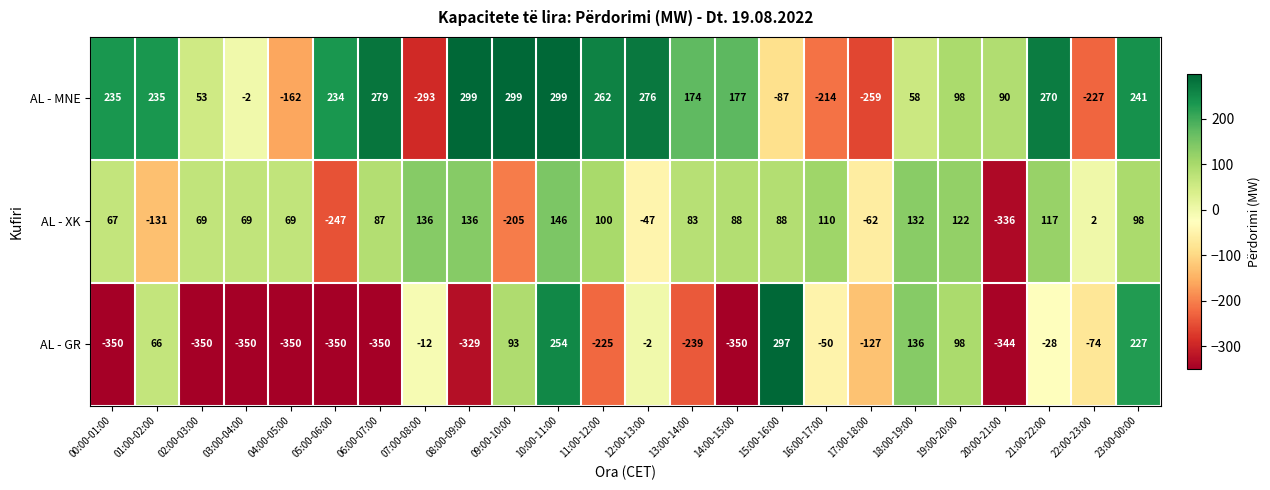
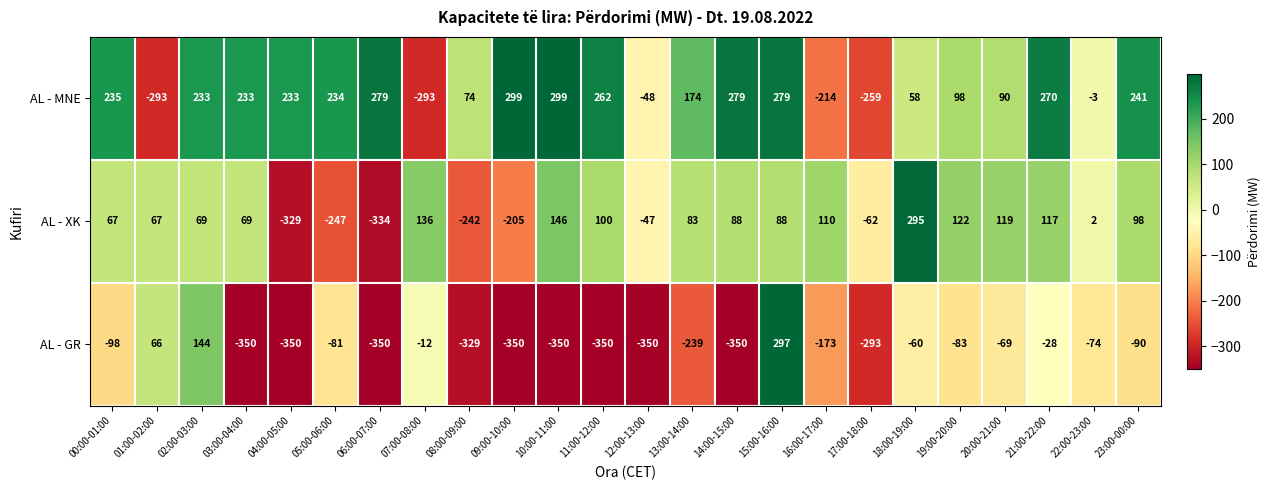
AL - MNE, 01:00-02:00: 235 -> -293
AL - MNE, 02:00-03:00: 53 -> 233
AL - MNE, 03:00-04:00: -2 -> 233
AL - MNE, 04:00-05:00: -162 -> 233
AL - MNE, 08:00-09:00: 299 -> 74
AL - MNE, 12:00-13:00: 276 -> -48
AL - MNE, 14:00-15:00: 177 -> 279
AL - MNE, 15:00-16:00: -87 -> 279
AL - MNE, 22:00-23:00: -227 -> -3
AL - XK, 01:00-02:00: -131 -> 67
AL - XK, 04:00-05:00: 69 -> -329
AL - XK, 06:00-07:00: 87 -> -334
AL - XK, 08:00-09:00: 136 -> -242
AL - XK, 18:00-19:00: 132 -> 295
AL - XK, 20:00-21:00: -336 -> 119
AL - GR, 00:00-01:00: -350 -> -98
AL - GR, 02:00-03:00: -350 -> 144
AL - GR, 05:00-06:00: -350 -> -81
AL - GR, 09:00-10:00: 93 -> -350
AL - GR, 10:00-11:00: 254 -> -350
AL - GR, 11:00-12:00: -225 -> -350
AL - GR, 12:00-13:00: -2 -> -350
AL - GR, 16:00-17:00: -50 -> -173
AL - GR, 17:00-18:00: -127 -> -293
AL - GR, 18:00-19:00: 136 -> -60
AL - GR, 19:00-20:00: 98 -> -83
AL - GR, 20:00-21:00: -344 -> -69
AL - GR, 23:00-00:00: 227 -> -90
